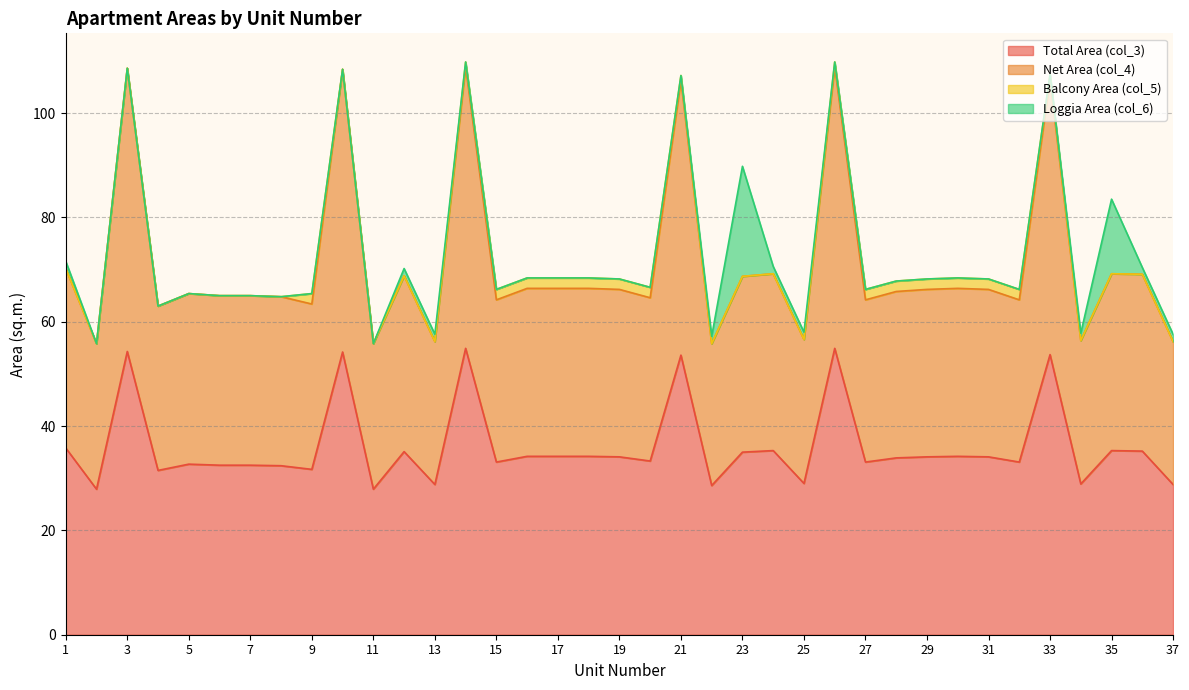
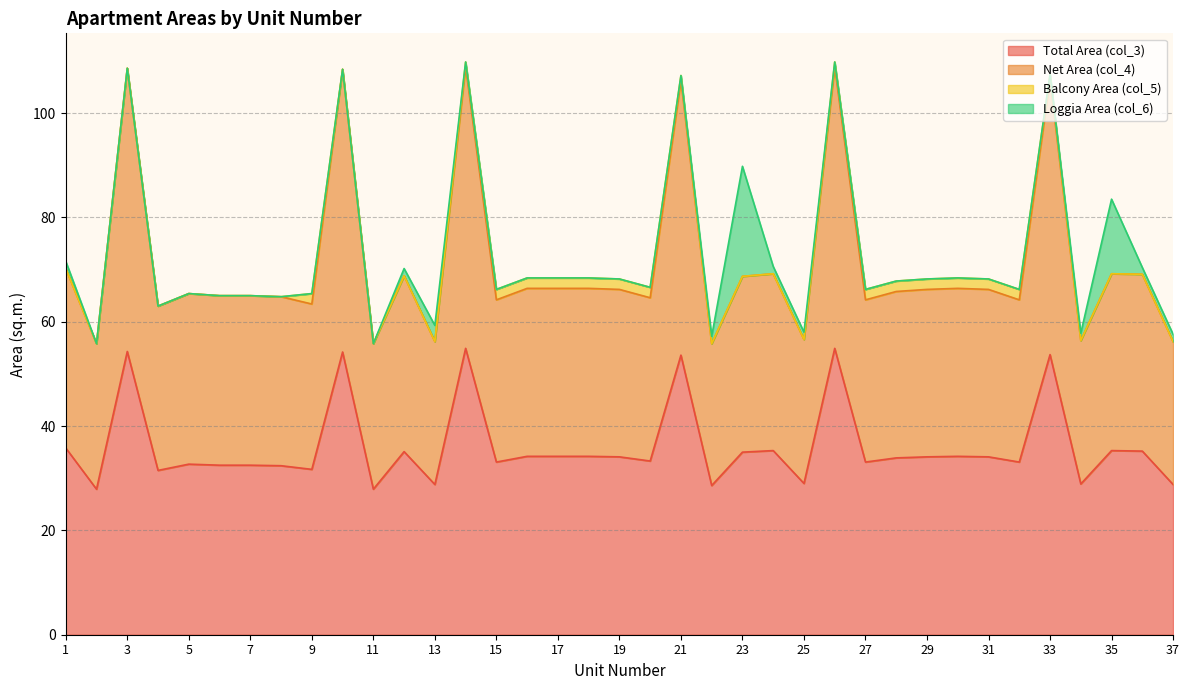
Loggia Area (col_6), 13: 1 -> 3
